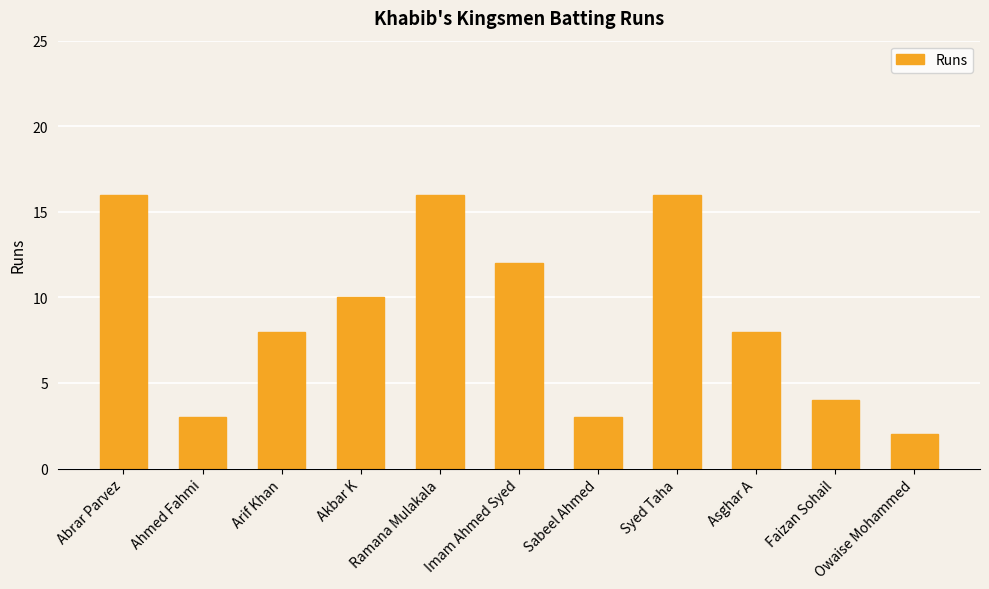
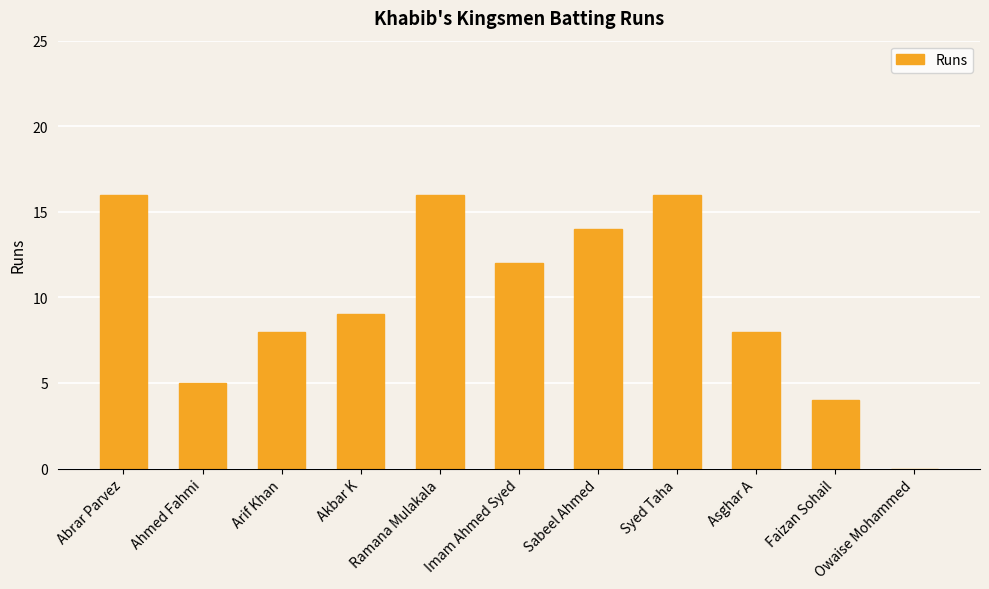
Ahmed Fahmi: 3 -> 5
Akbar K: 10 -> 9
Sabeel Ahmed: 3 -> 14
Owaise Mohammed: 2 -> 0
